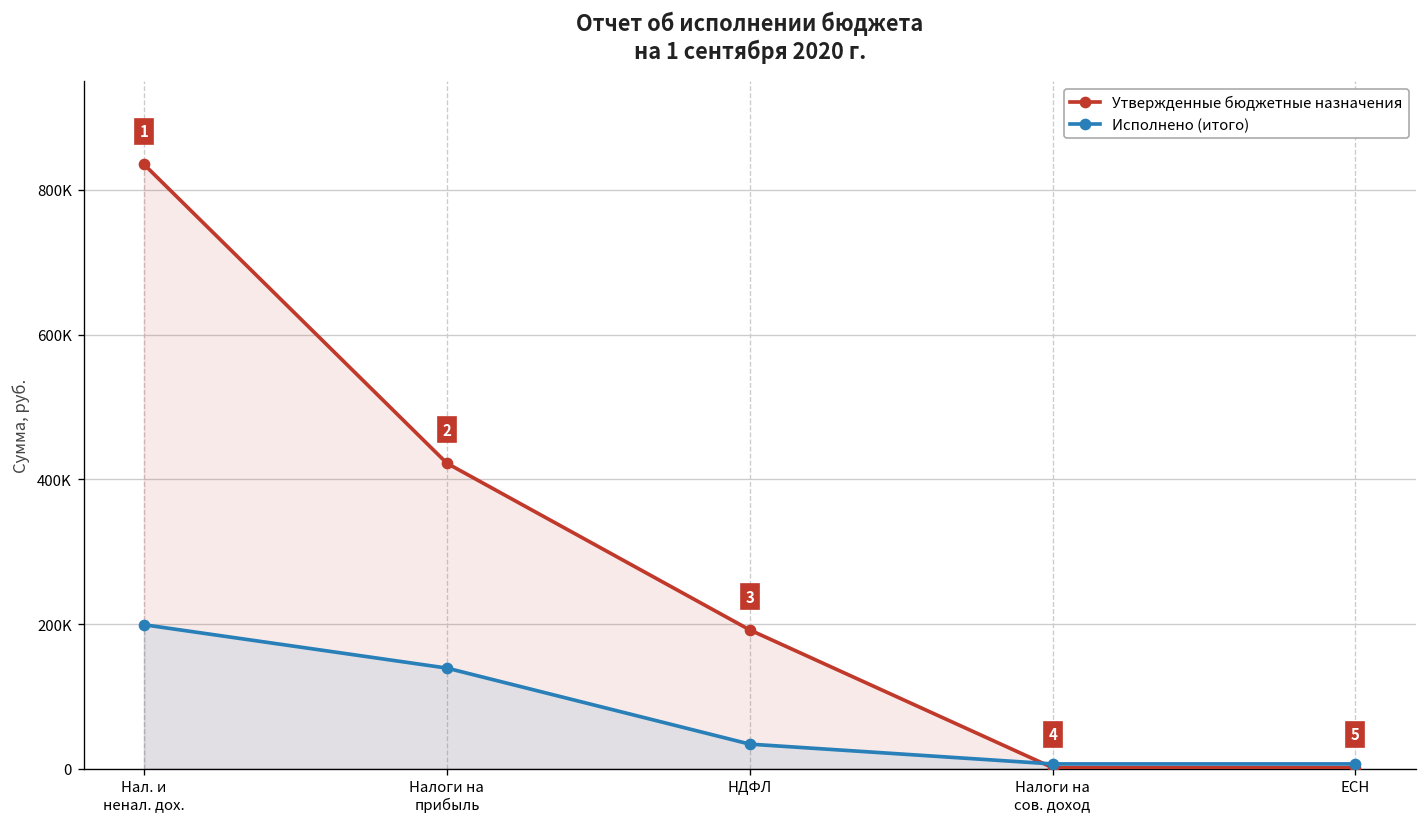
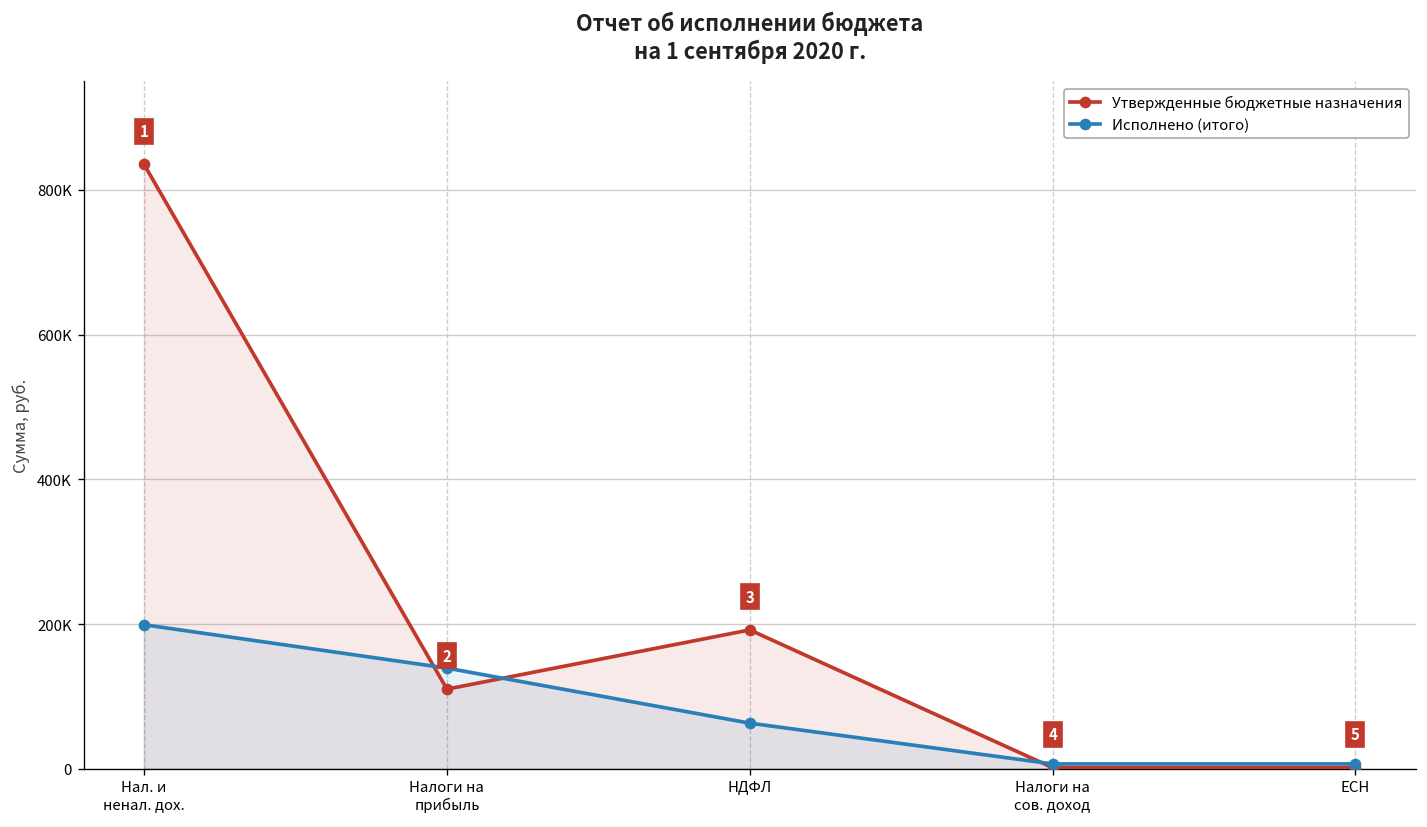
Утвержденные бюджетные назначения, Налоги на прибыль: 420000 -> 110000
Исполнено (итого), НДФЛ: 30000 -> 60000
